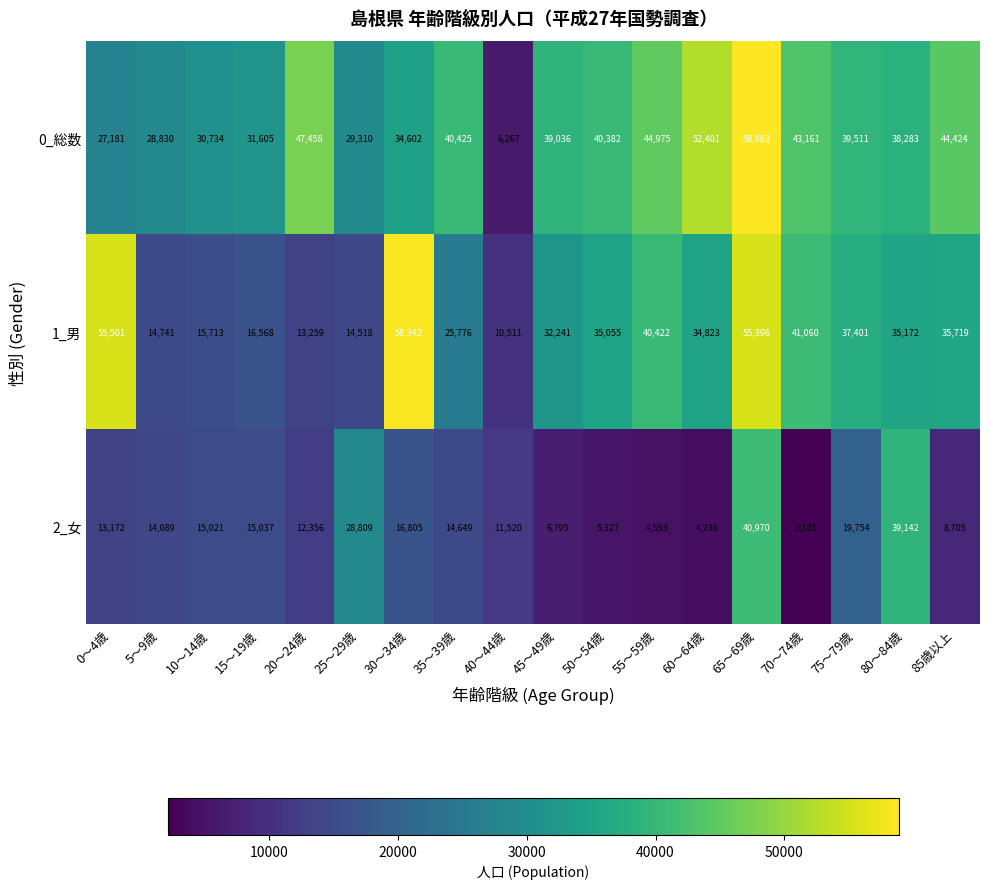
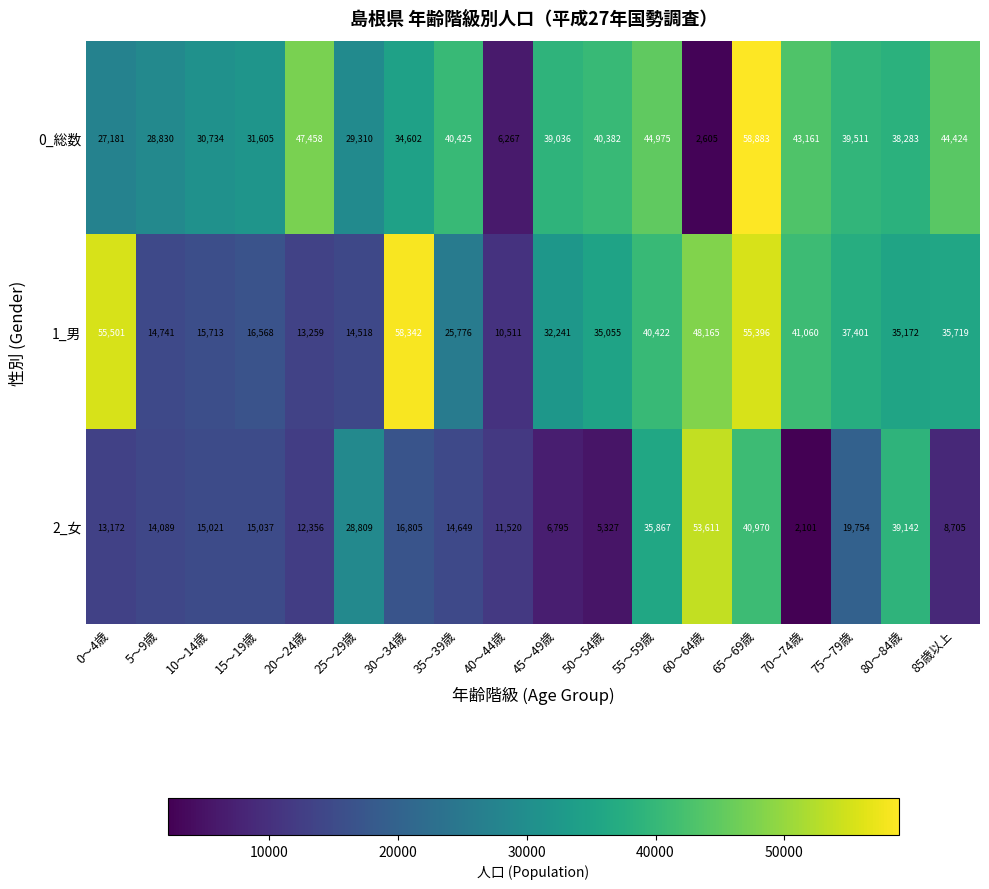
0_総数, 60～64歳: 52,401 -> 2,605
1_男, 60～64歳: 34,823 -> 48,165
2_女, 55～59歳: 4,553 -> 35,867
2_女, 60～64歳: 4,236 -> 53,611
